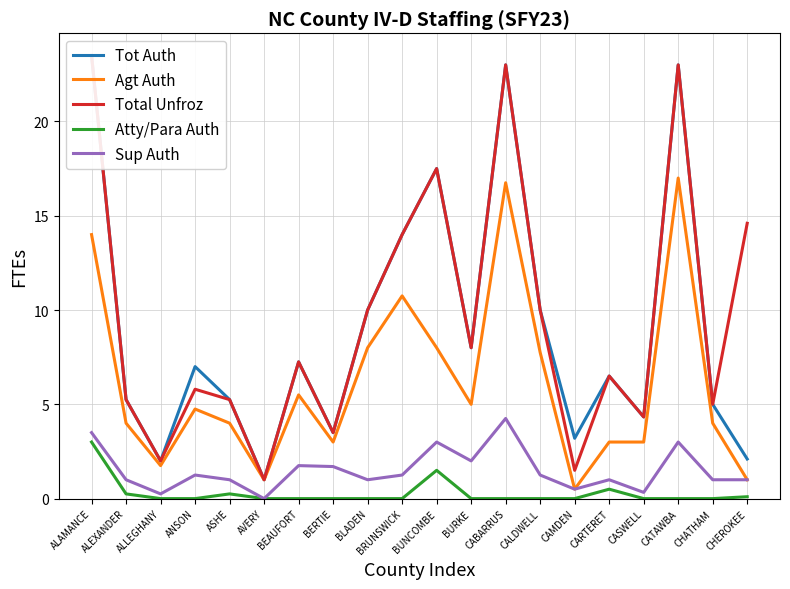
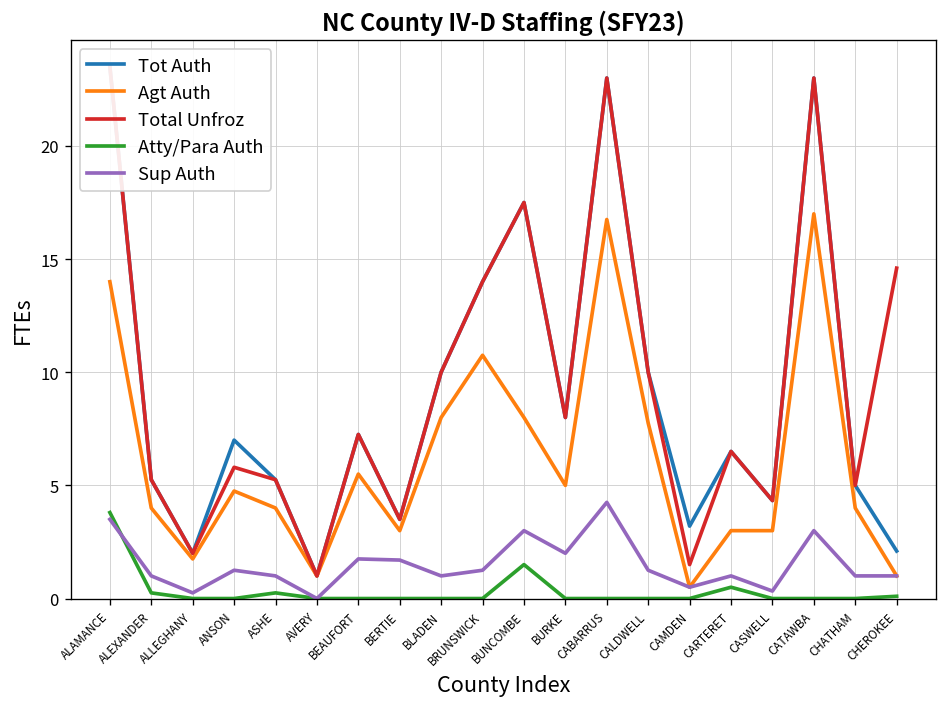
Atty/Para Auth, ALAMANCE: 3.0 -> 3.8
